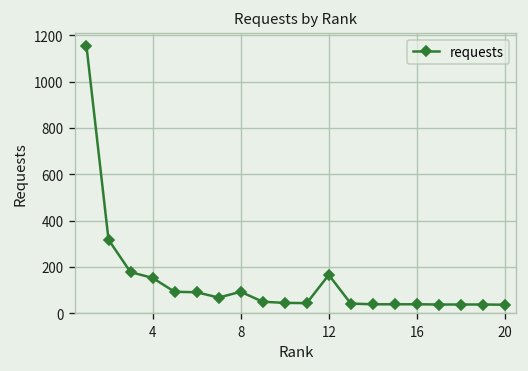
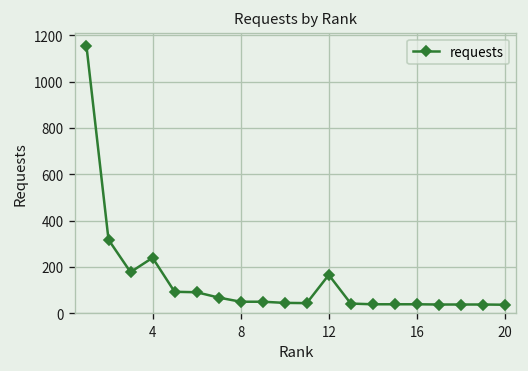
4: 150 -> 240
8: 90 -> 50
